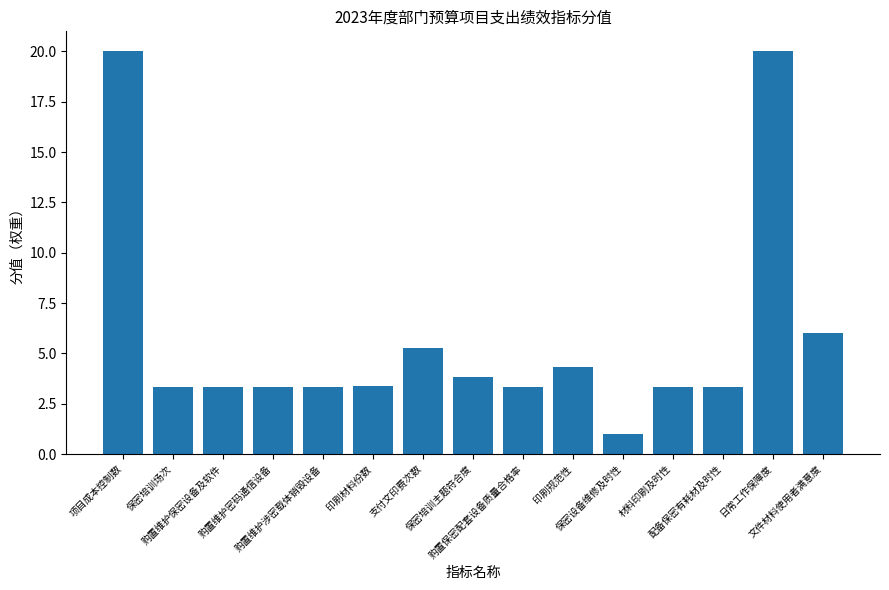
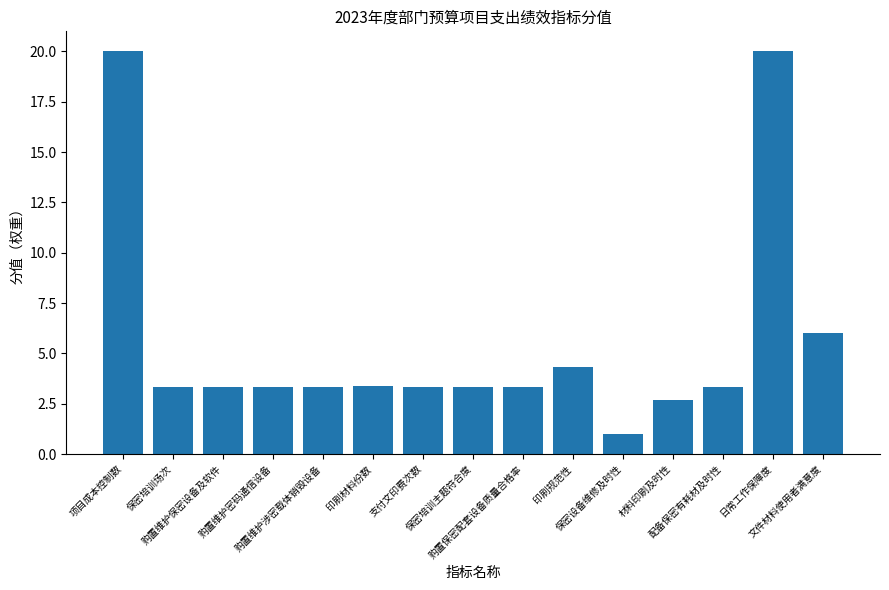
支付文印费次数: 5.3 -> 3.3
保密培训主题符合度: 3.8 -> 3.3
材料印刷及时性: 3.3 -> 2.7
